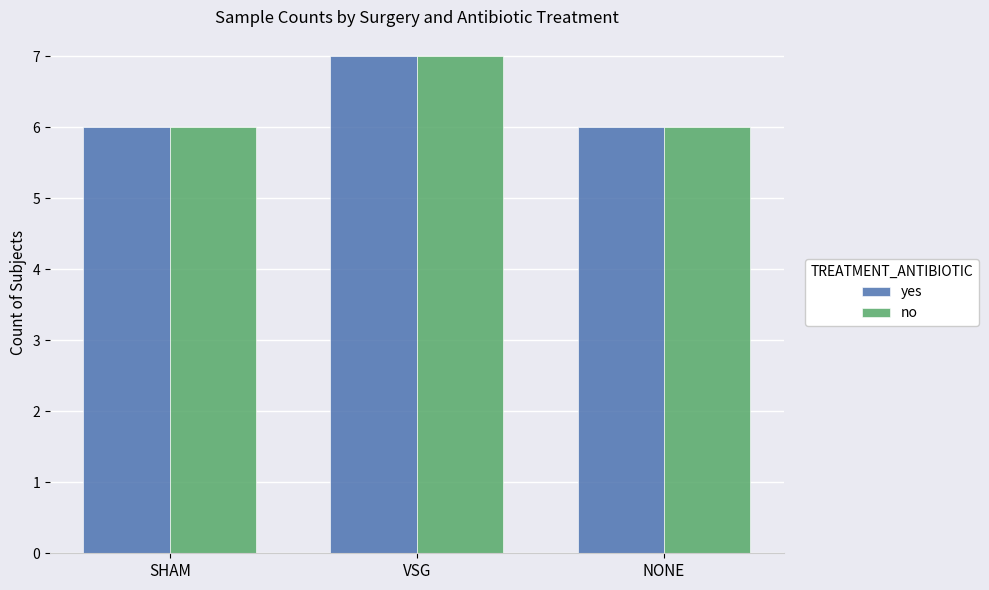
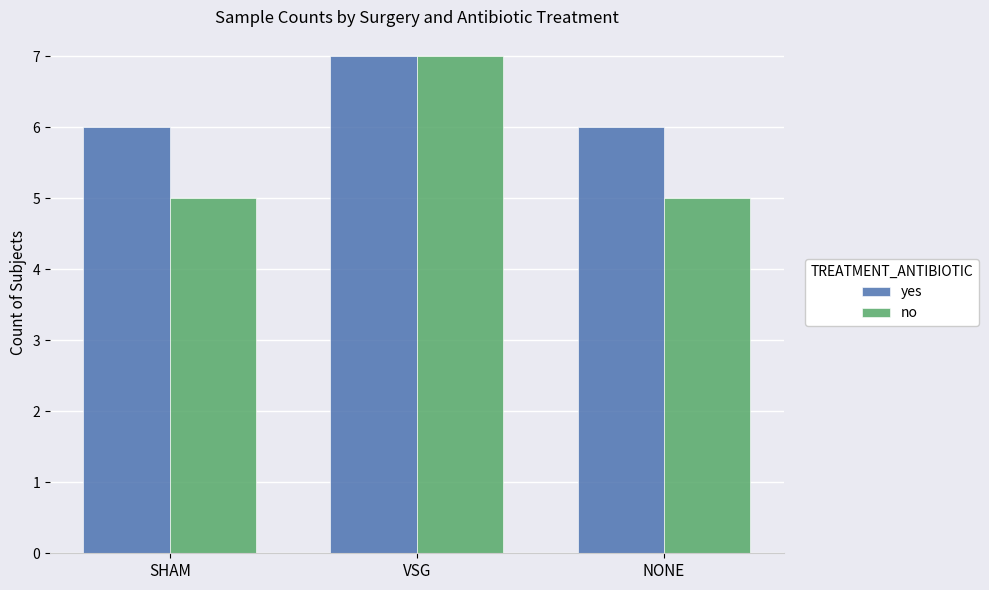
no, SHAM: 6 -> 5
no, NONE: 6 -> 5
